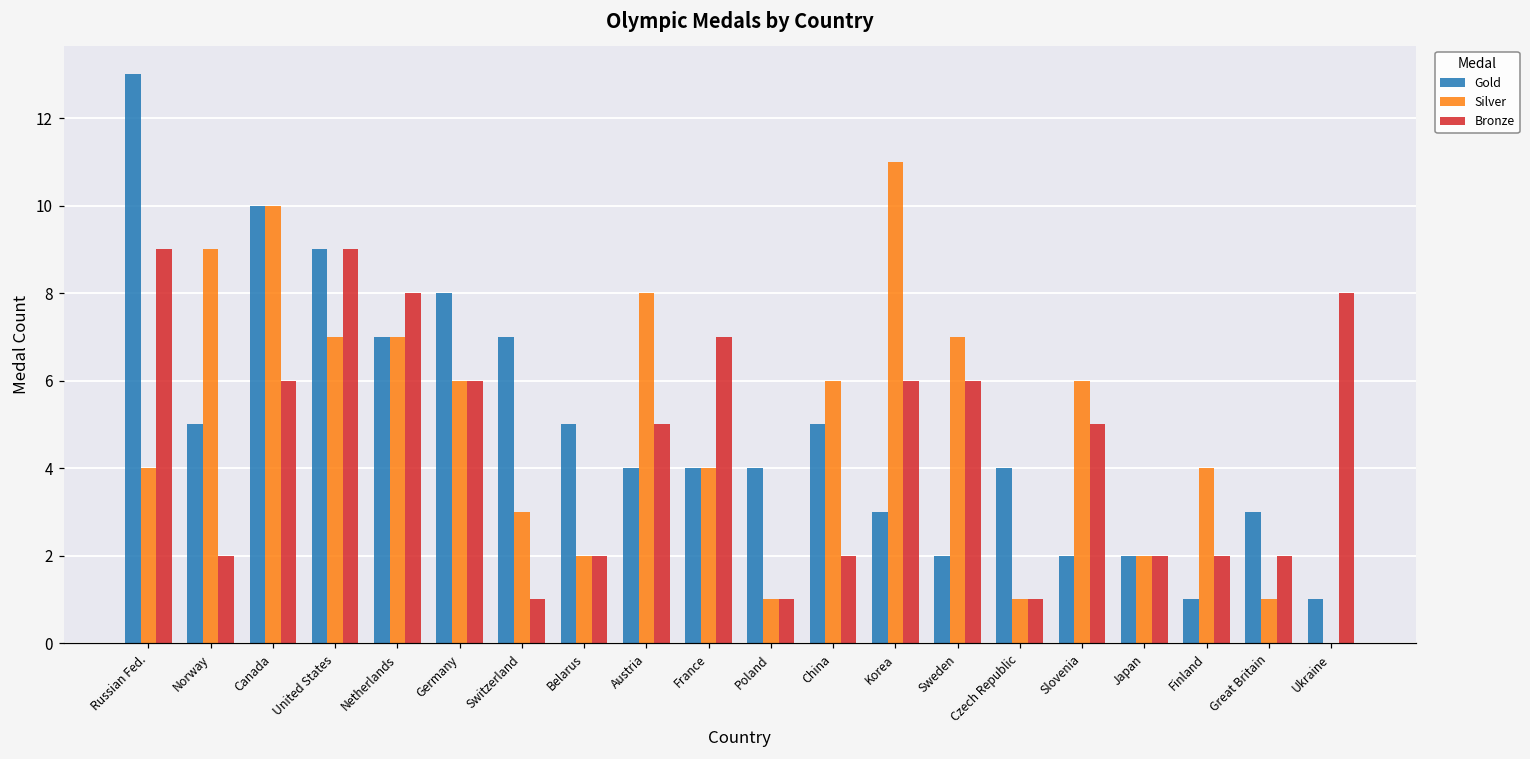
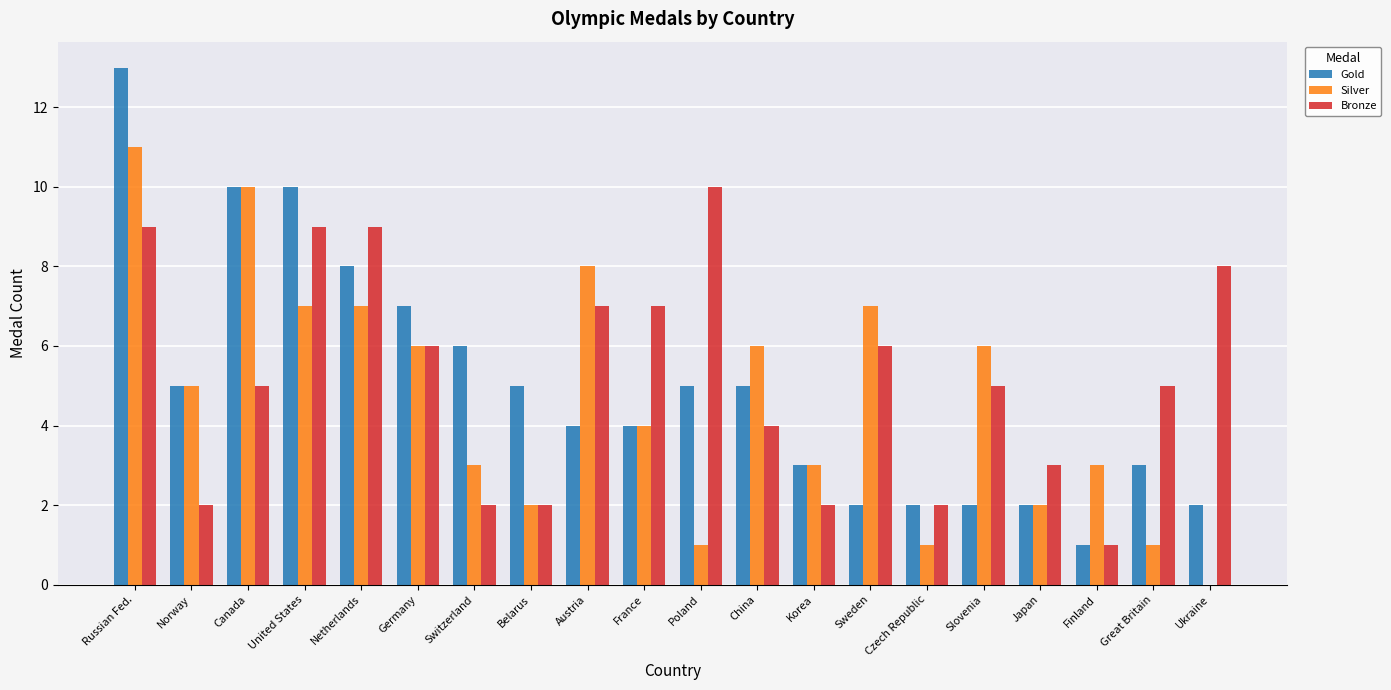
Silver, Russian Fed.: 4 -> 11
Silver, Norway: 9 -> 5
Bronze, Canada: 6 -> 5
Gold, United States: 9 -> 10
Gold, Netherlands: 7 -> 8
Bronze, Netherlands: 8 -> 9
Gold, Germany: 8 -> 7
Gold, Switzerland: 7 -> 6
Bronze, Switzerland: 1 -> 2
Bronze, Austria: 5 -> 7
Gold, Poland: 4 -> 5
Bronze, Poland: 1 -> 10
Bronze, China: 2 -> 4
Silver, Korea: 11 -> 3
Bronze, Korea: 6 -> 2
Gold, Czech Republic: 4 -> 2
Bronze, Czech Republic: 1 -> 2
Bronze, Japan: 2 -> 3
Silver, Finland: 4 -> 3
Bronze, Finland: 2 -> 1
Bronze, Great Britain: 2 -> 5
Gold, Ukraine: 1 -> 2
